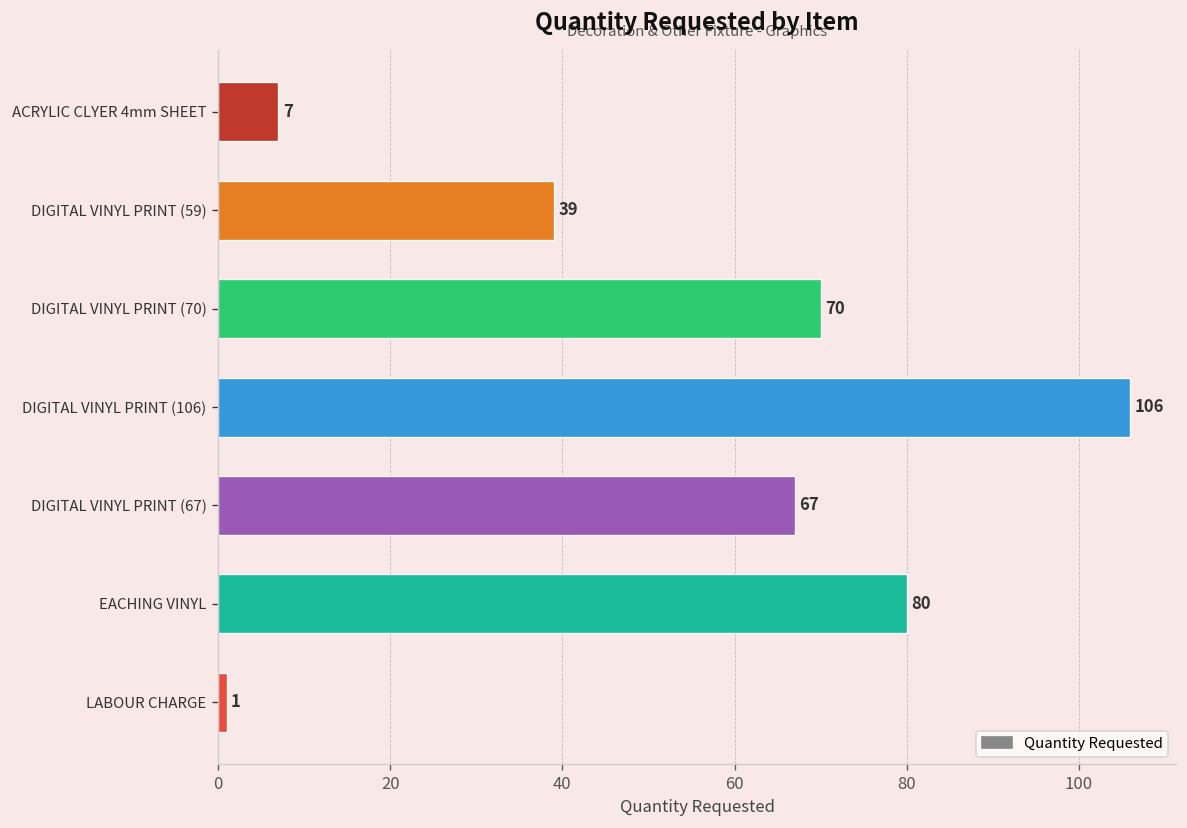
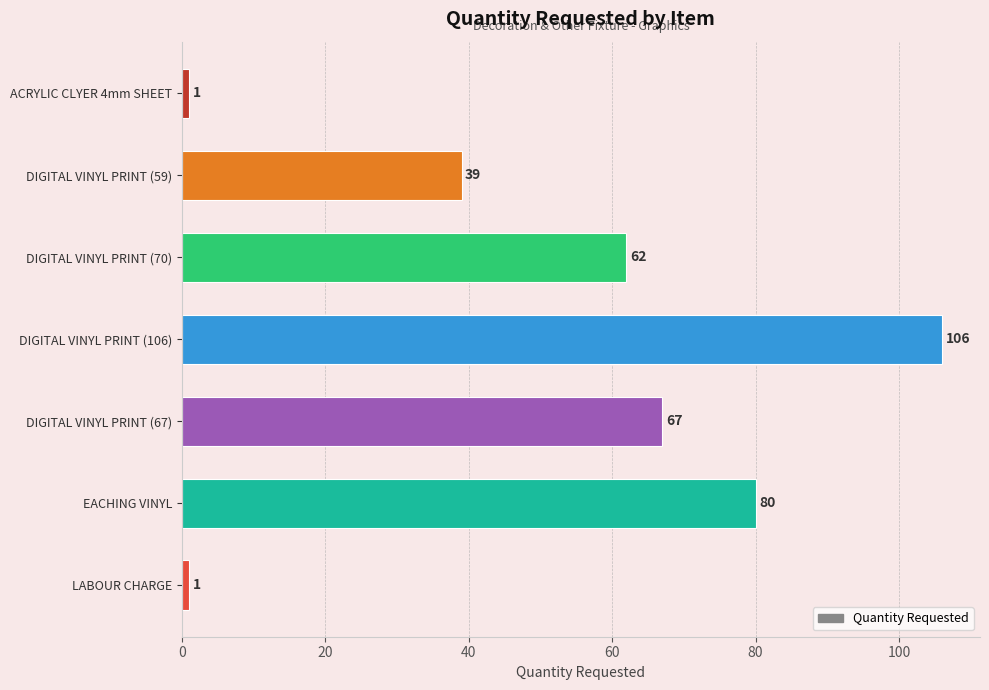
ACRYLIC CLYER 4mm SHEET: 7 -> 1
DIGITAL VINYL PRINT (70): 70 -> 62
